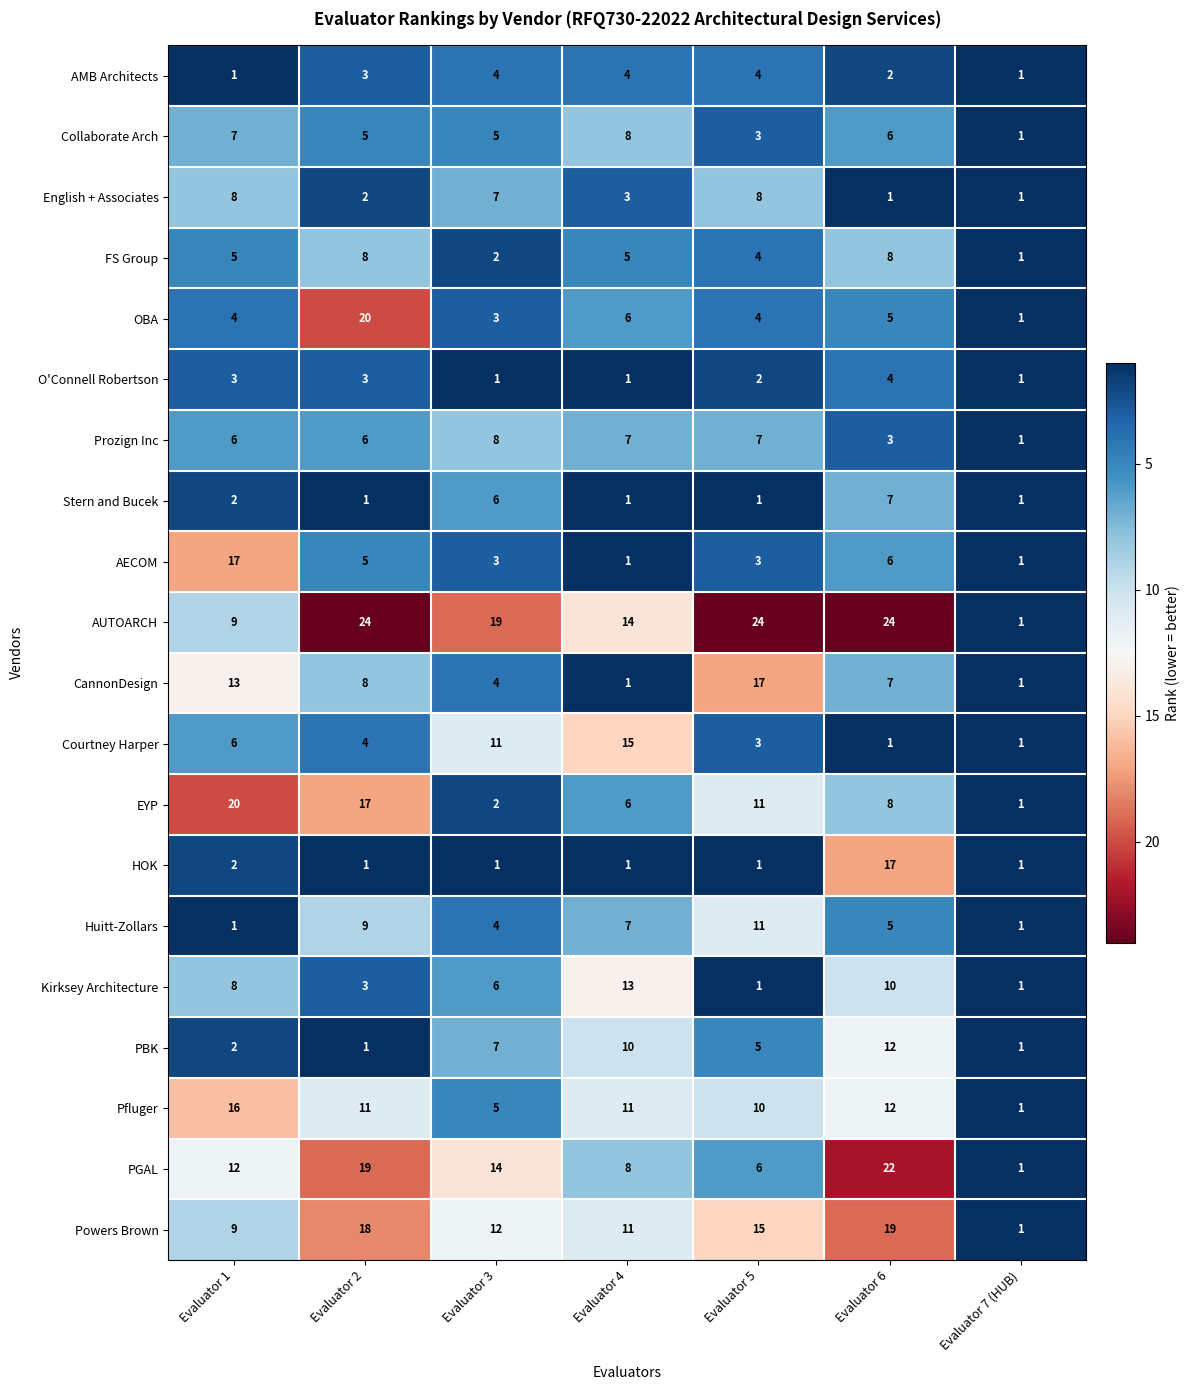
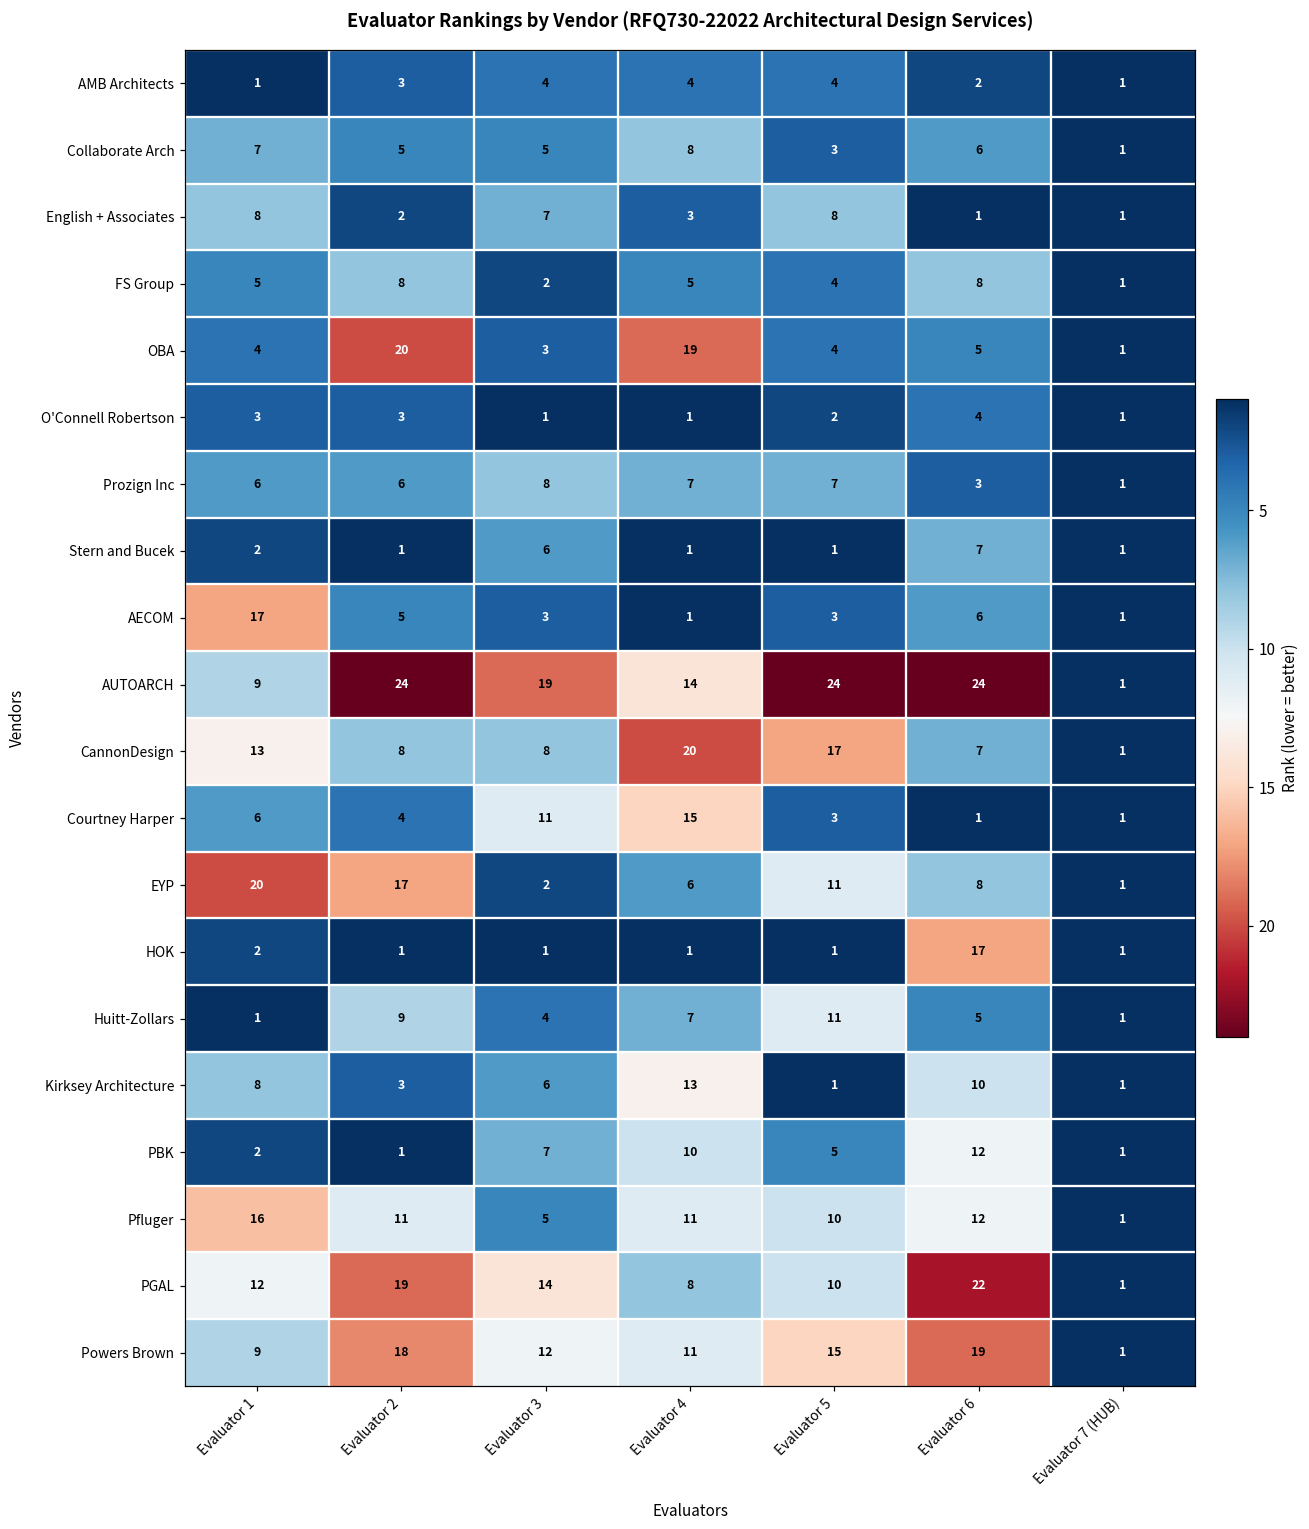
OBA, Evaluator 4: 6 -> 19
CannonDesign, Evaluator 3: 4 -> 8
CannonDesign, Evaluator 4: 1 -> 20
PGAL, Evaluator 5: 6 -> 10
